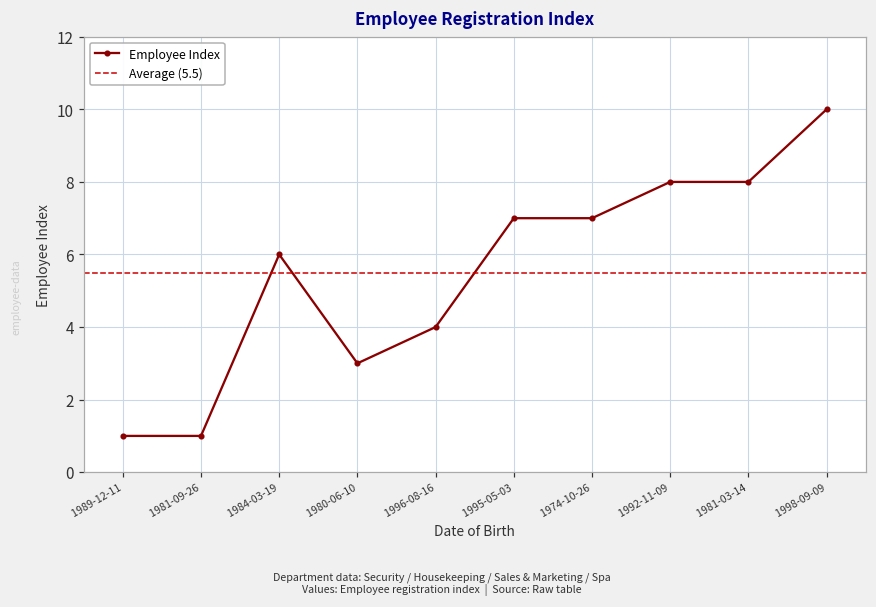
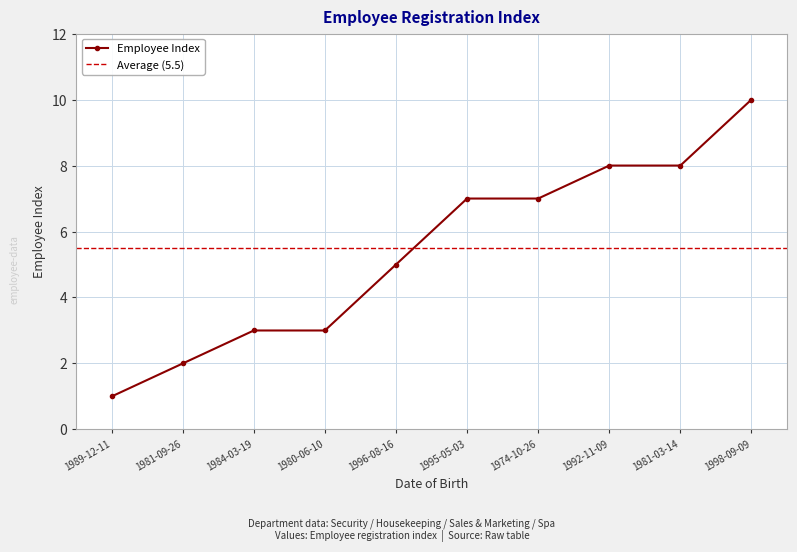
1981-09-26: 1 -> 2
1984-03-19: 6 -> 3
1996-08-16: 4 -> 5
